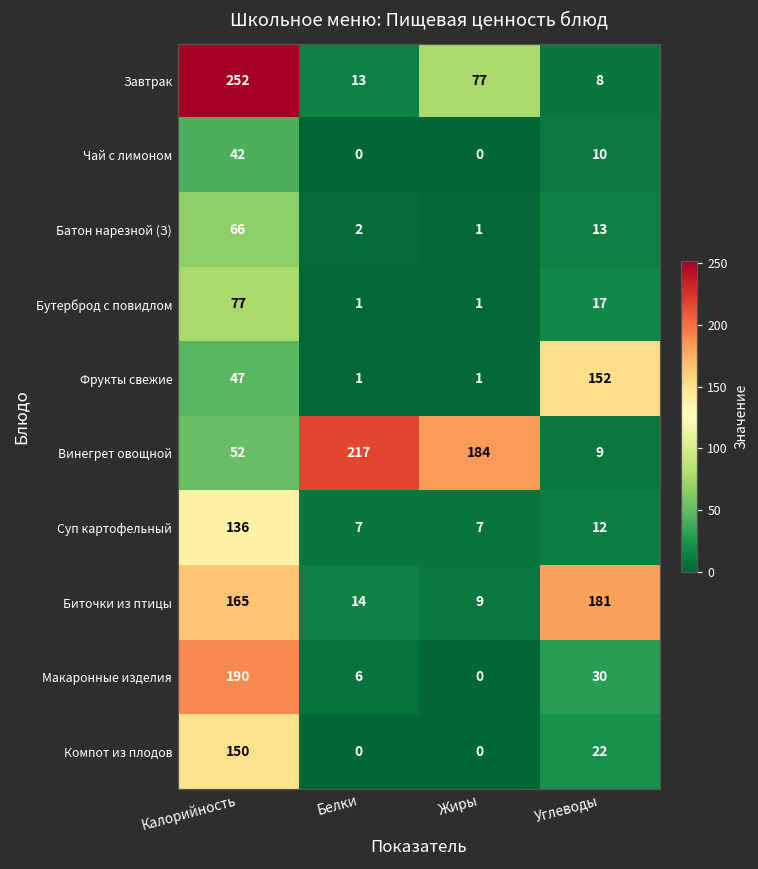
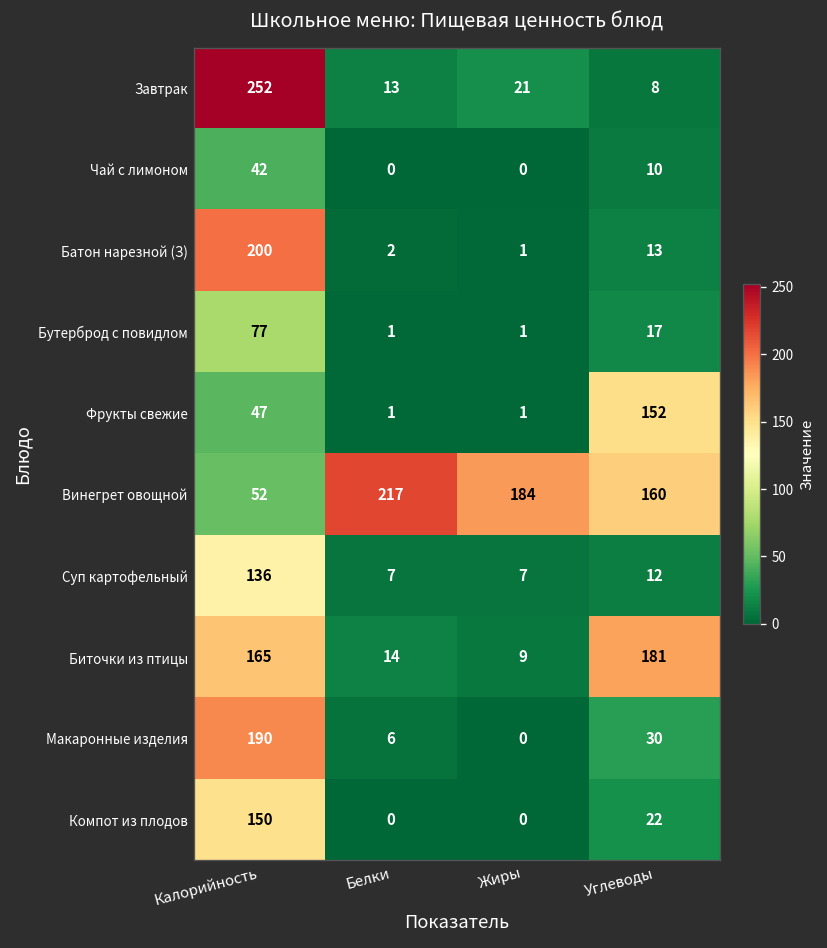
Завтрак, Жиры: 77 -> 21
Батон нарезной (З), Калорийность: 66 -> 200
Винегрет овощной, Углеводы: 9 -> 160
